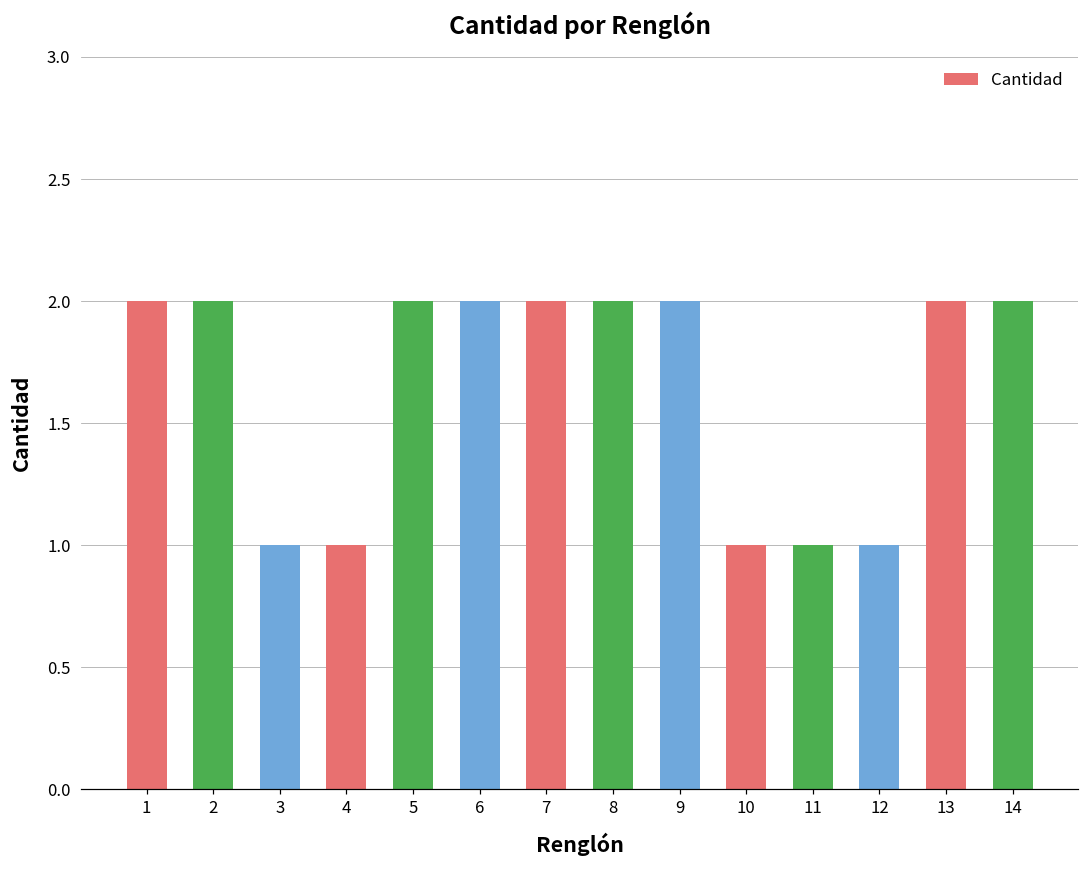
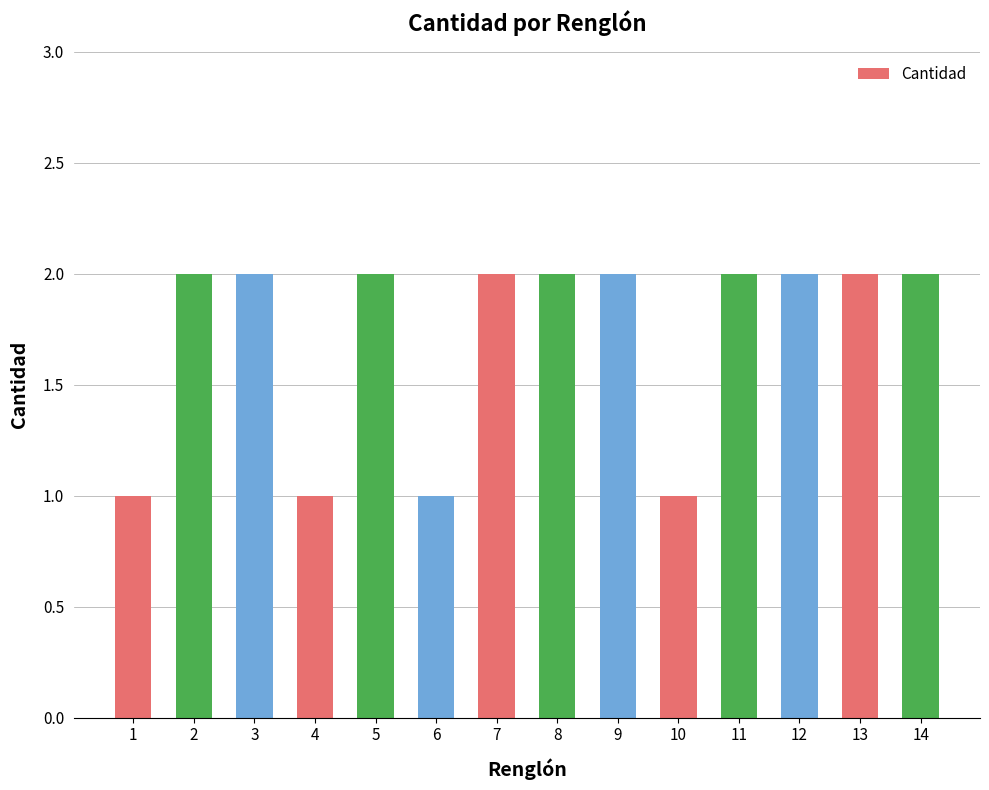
1: 2 -> 1
3: 1 -> 2
6: 2 -> 1
11: 1 -> 2
12: 1 -> 2
